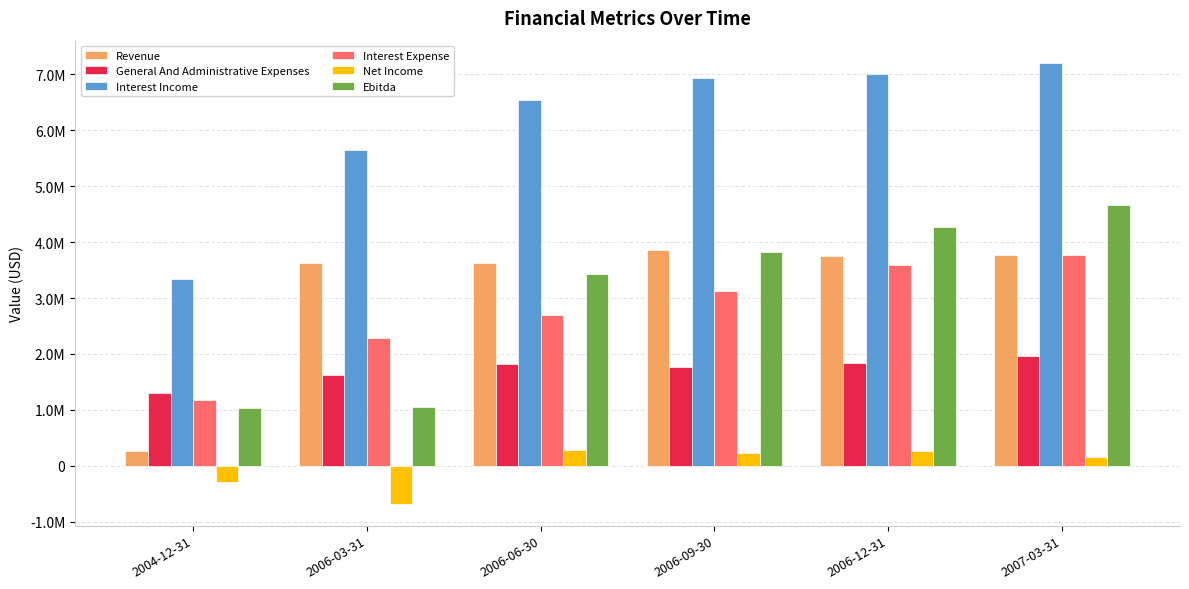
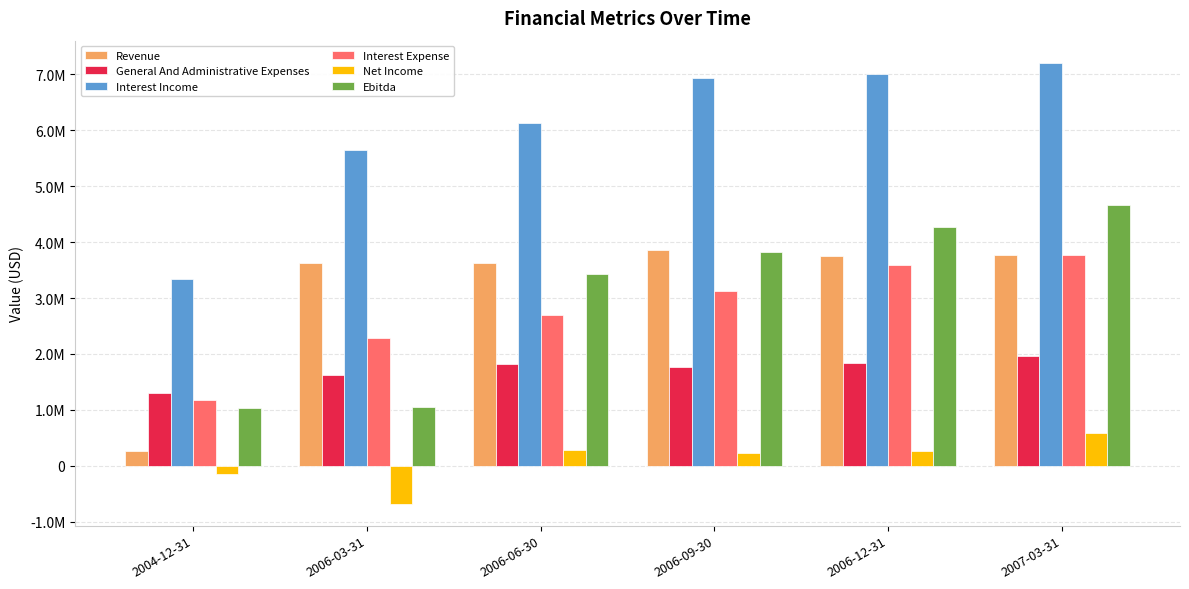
Net Income, 2004-12-31: -300000 -> -100000
Interest Income, 2006-06-30: 6500000 -> 6100000
Net Income, 2007-03-31: 200000 -> 600000
